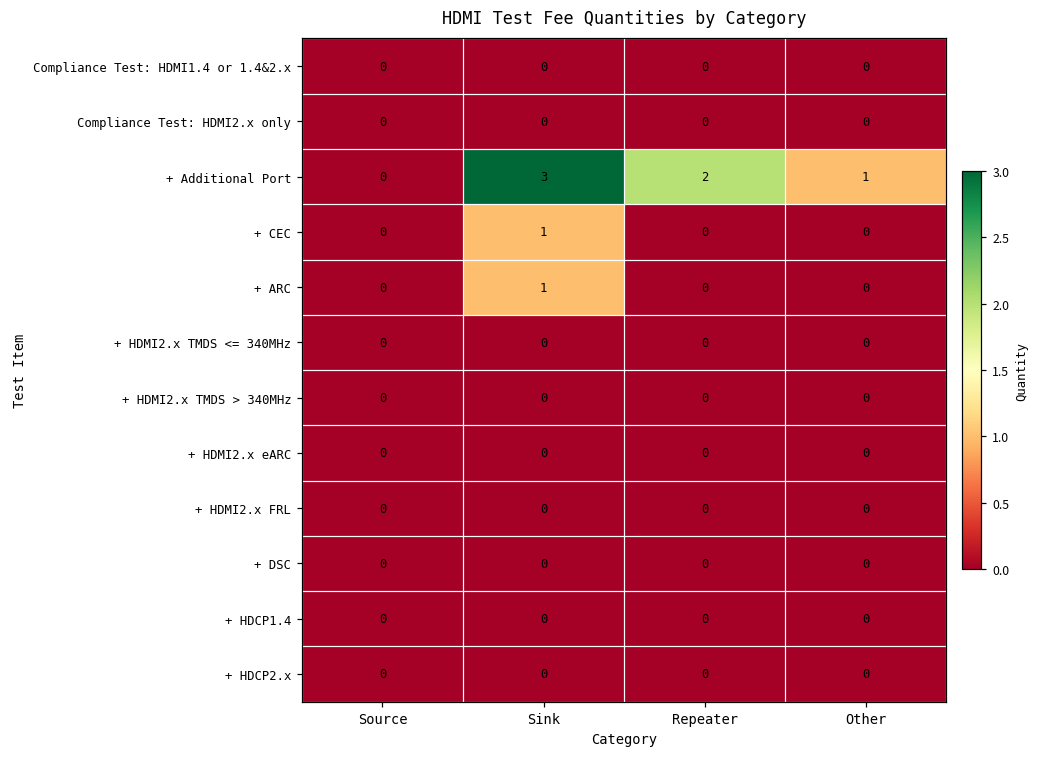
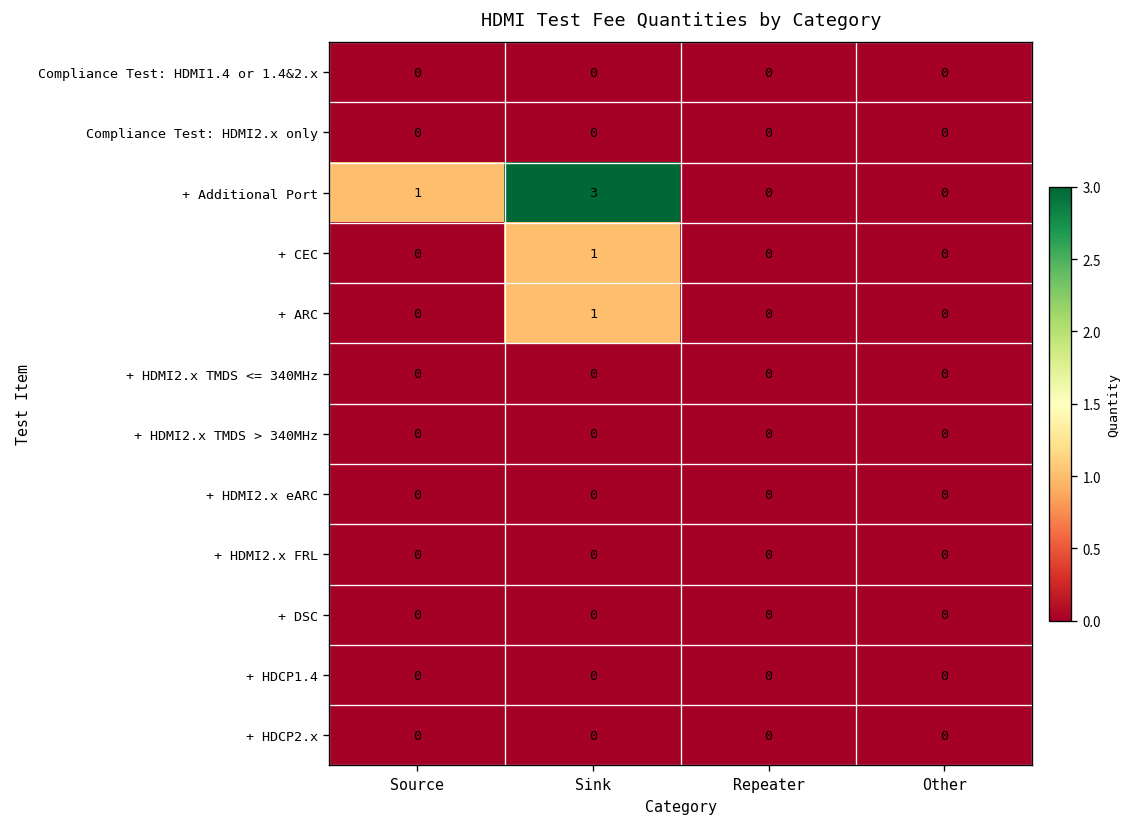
+ Additional Port, Source: 0 -> 1
+ Additional Port, Repeater: 2 -> 0
+ Additional Port, Other: 1 -> 0
